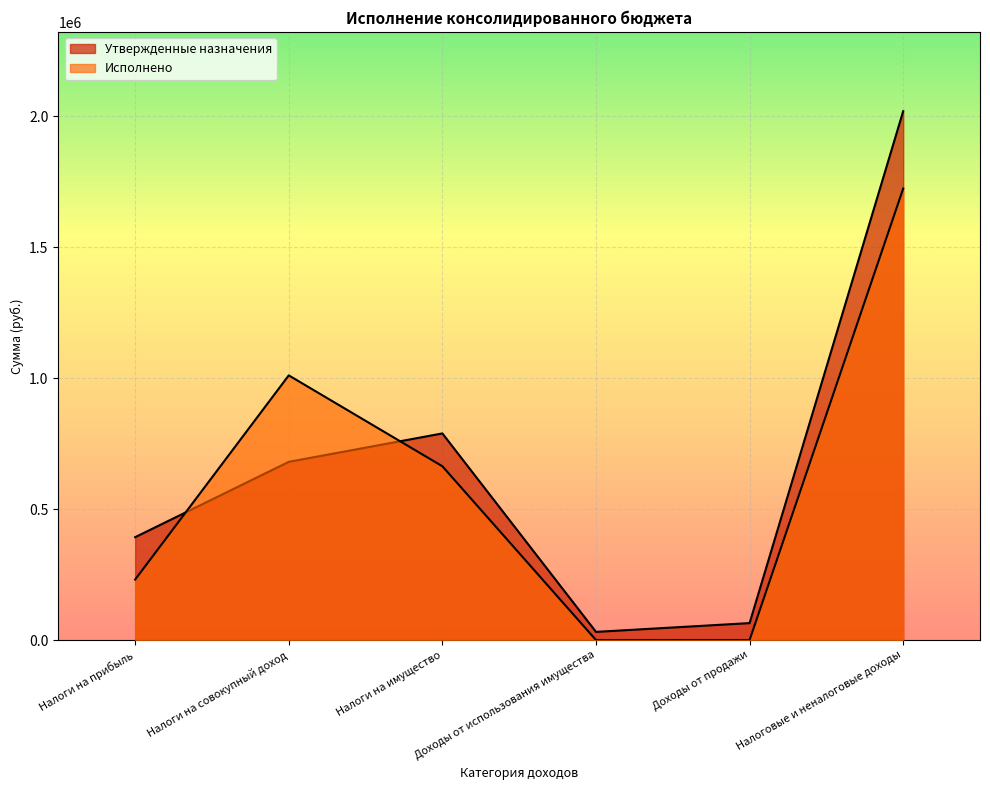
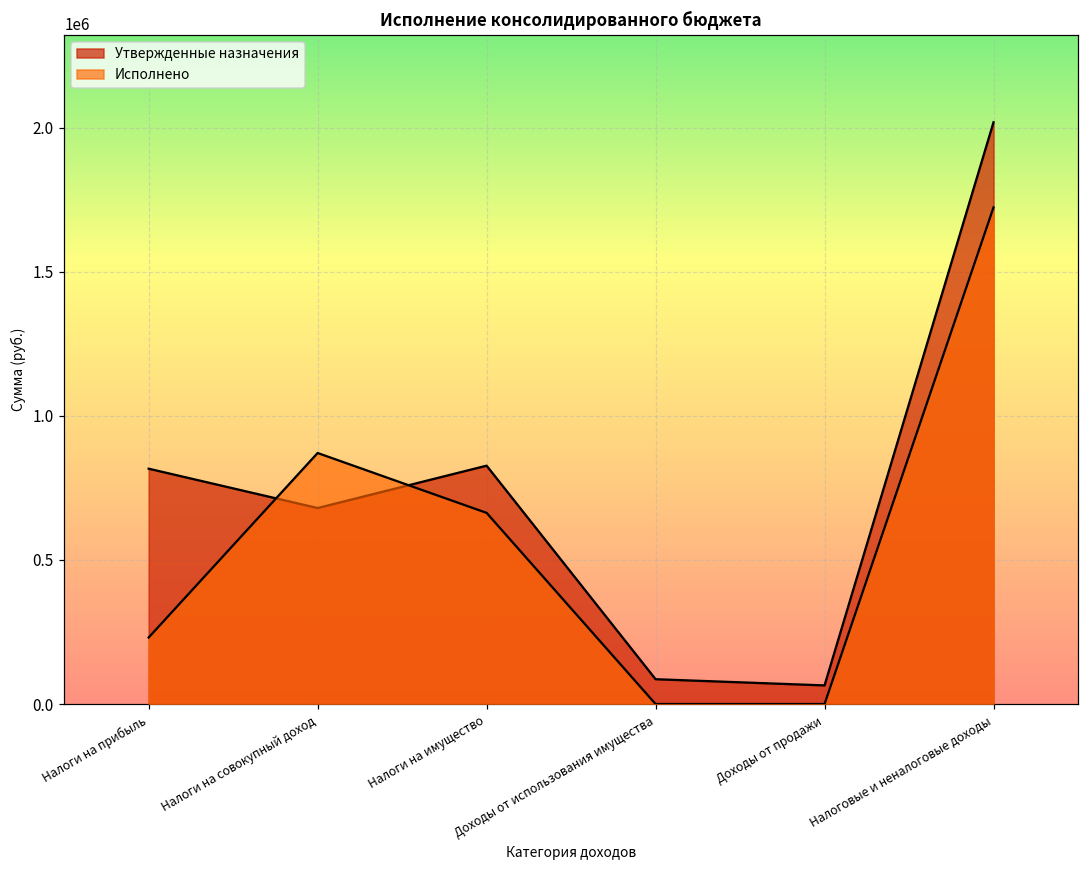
Утвержденные назначения, Налоги на прибыль: 390000 -> 820000
Исполнено, Налоги на совокупный доход: 1010000 -> 870000
Утвержденные назначения, Налоги на имущество: 790000 -> 830000
Утвержденные назначения, Доходы от использования имущества: 30000 -> 90000
